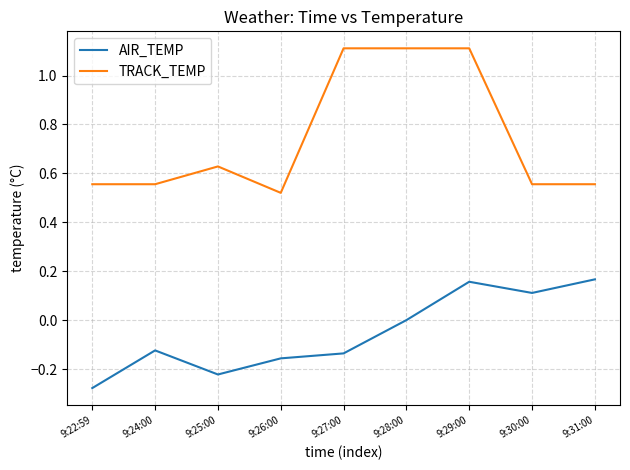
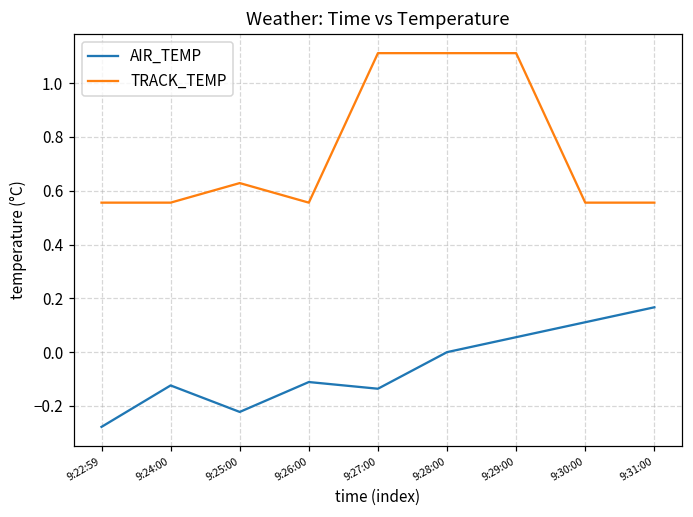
AIR_TEMP, 9:26:00: -0.16 -> -0.11
TRACK_TEMP, 9:26:00: 0.52 -> 0.56
AIR_TEMP, 9:29:00: 0.16 -> 0.06
